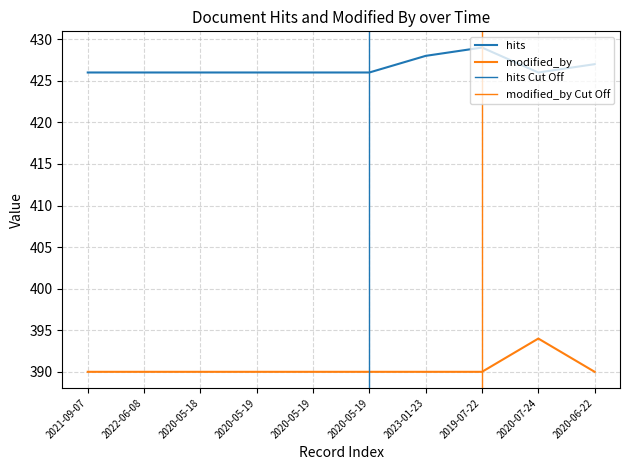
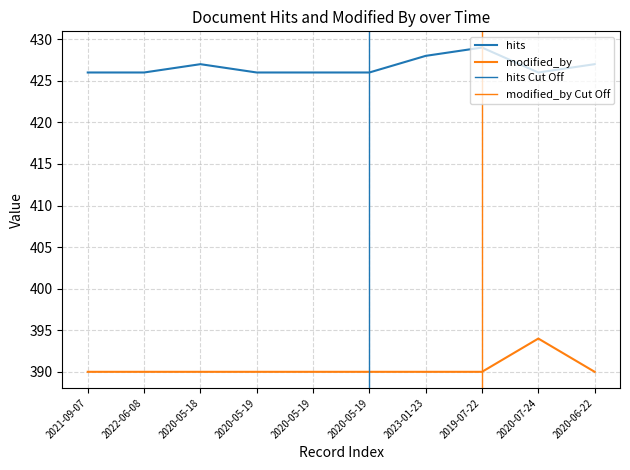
hits, 2020-05-18: 426 -> 427
